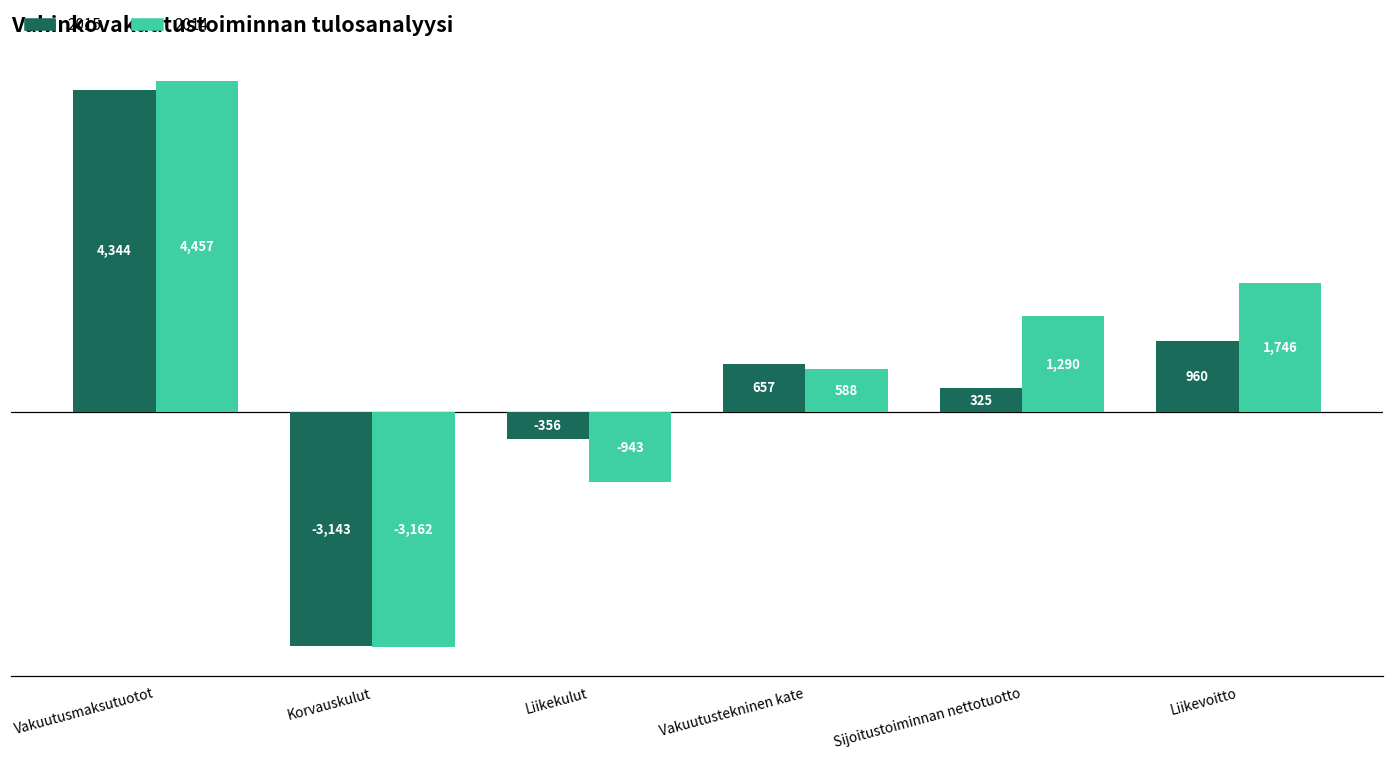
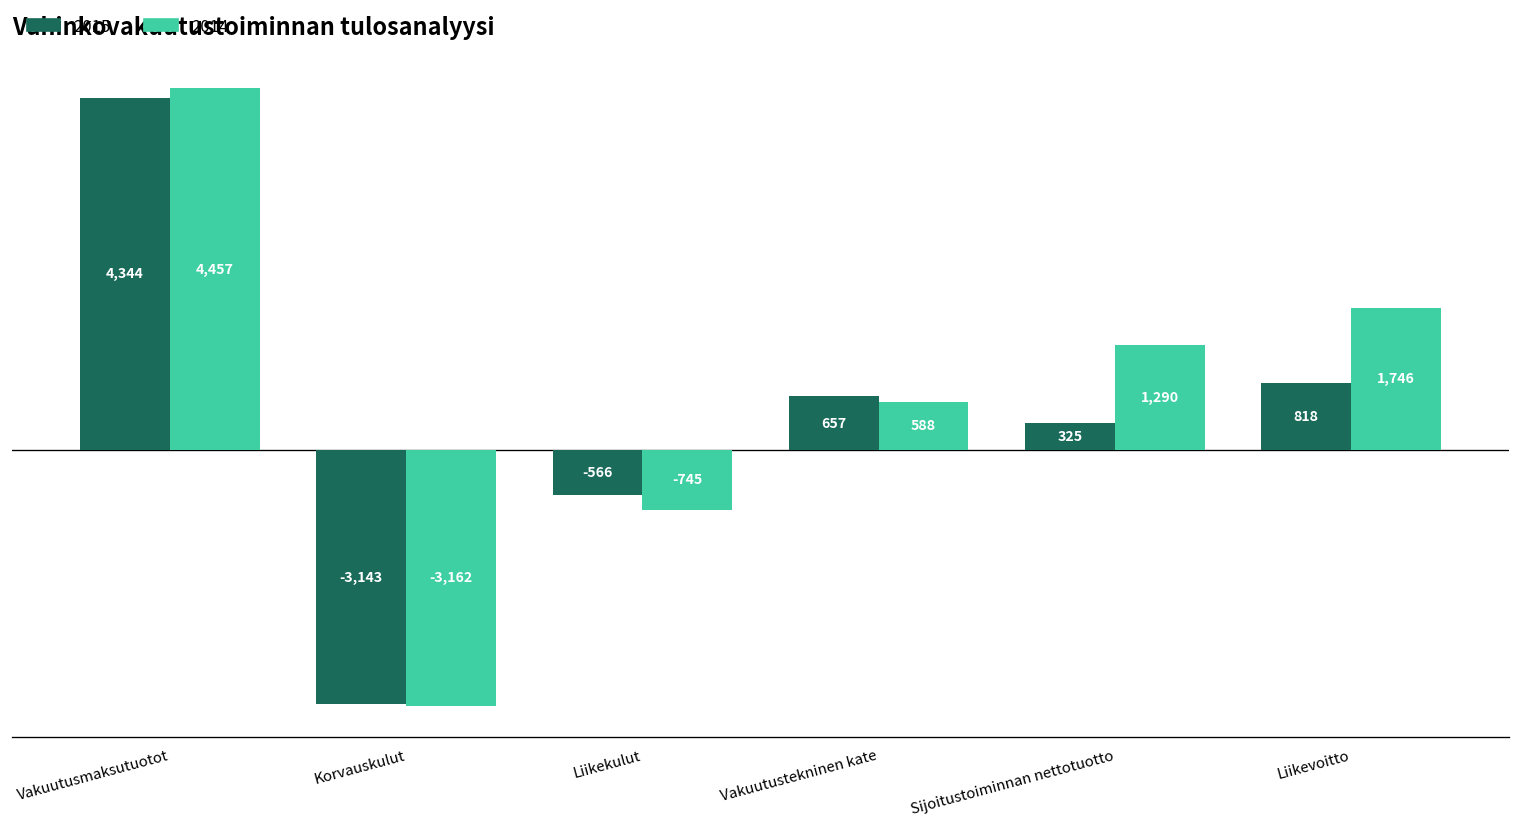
2015, Liikekulut: -356 -> -566
2014, Liikekulut: -943 -> -745
2015, Liikevoitto: 960 -> 818
